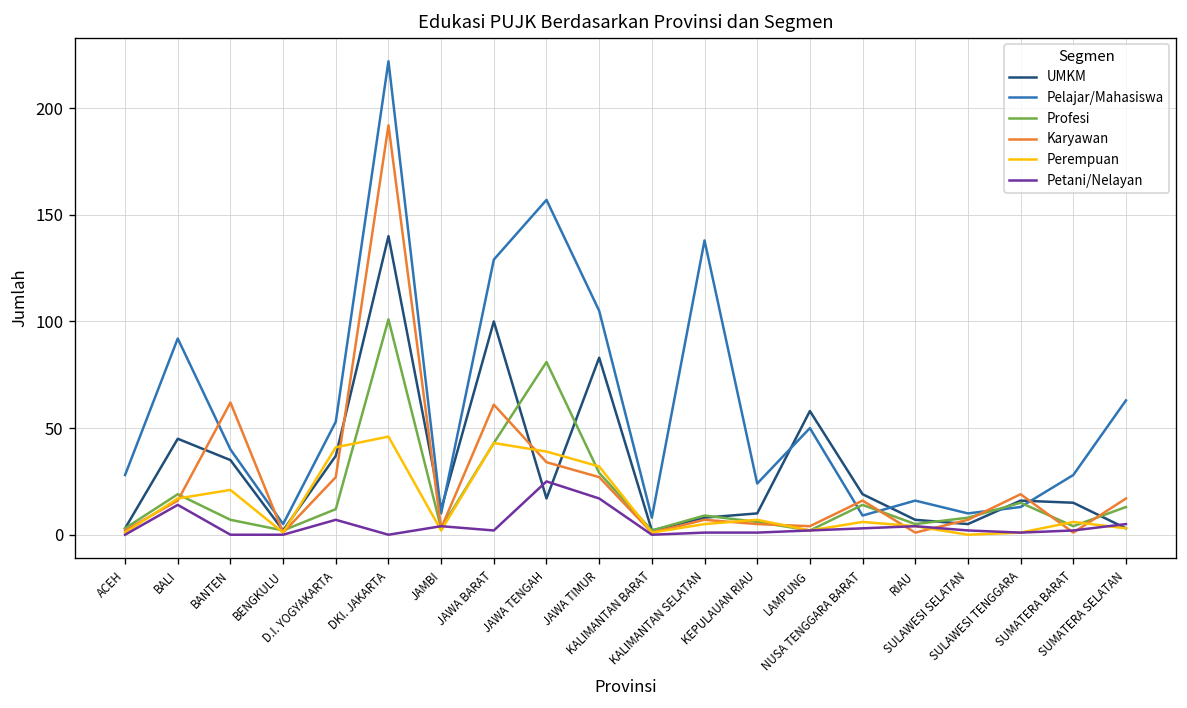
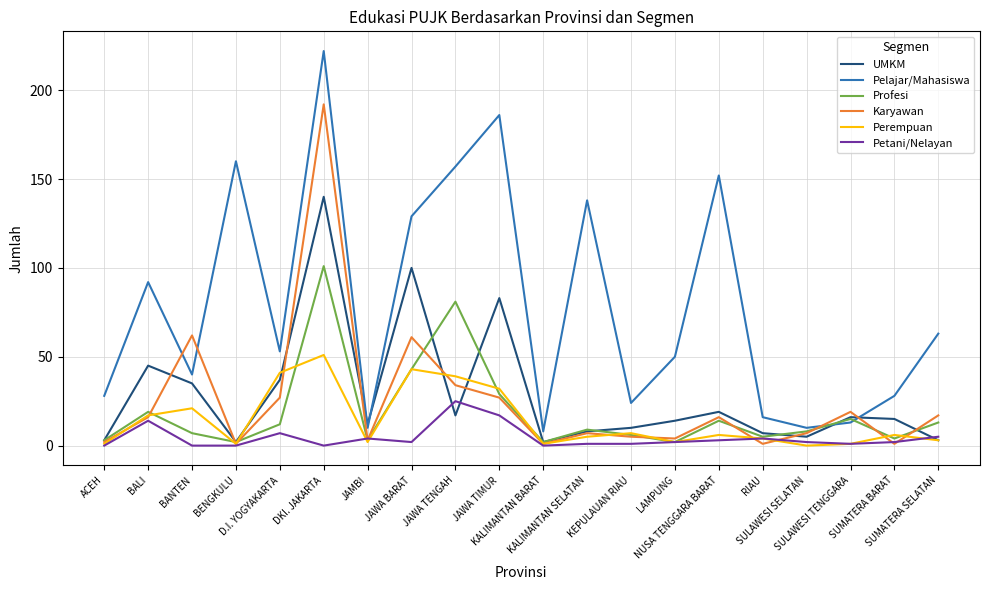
Pelajar/Mahasiswa, BENGKULU: 5 -> 160
Perempuan, DKI. JAKARTA: 46 -> 51
Pelajar/Mahasiswa, JAWA TIMUR: 105 -> 186
UMKM, LAMPUNG: 58 -> 14
Pelajar/Mahasiswa, NUSA TENGGARA BARAT: 9 -> 152
